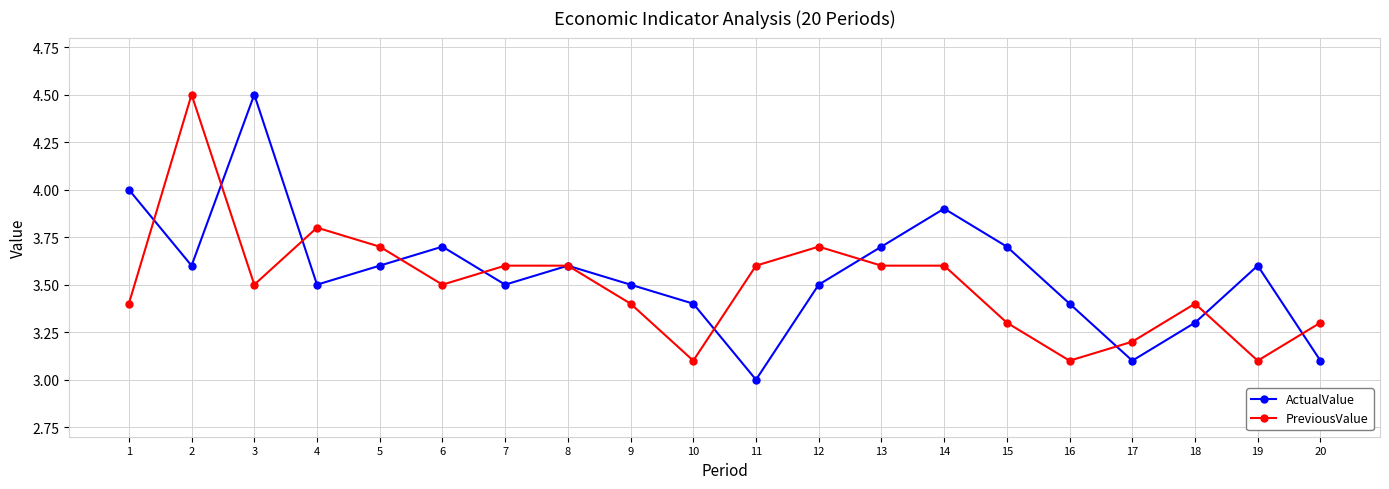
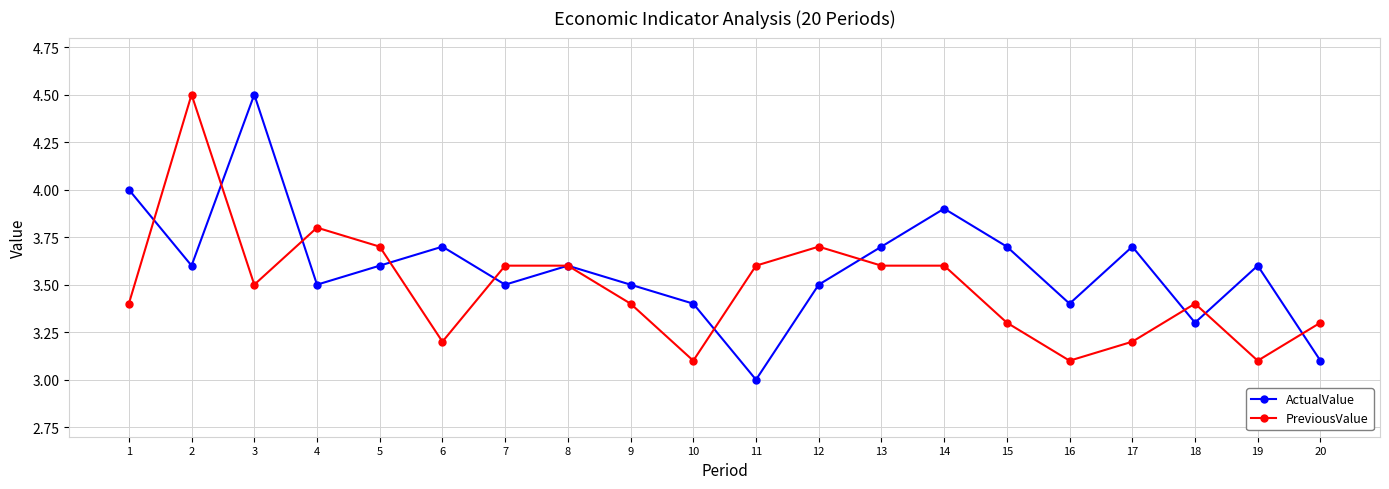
PreviousValue, 6: 3.5 -> 3.2
ActualValue, 17: 3.1 -> 3.7
